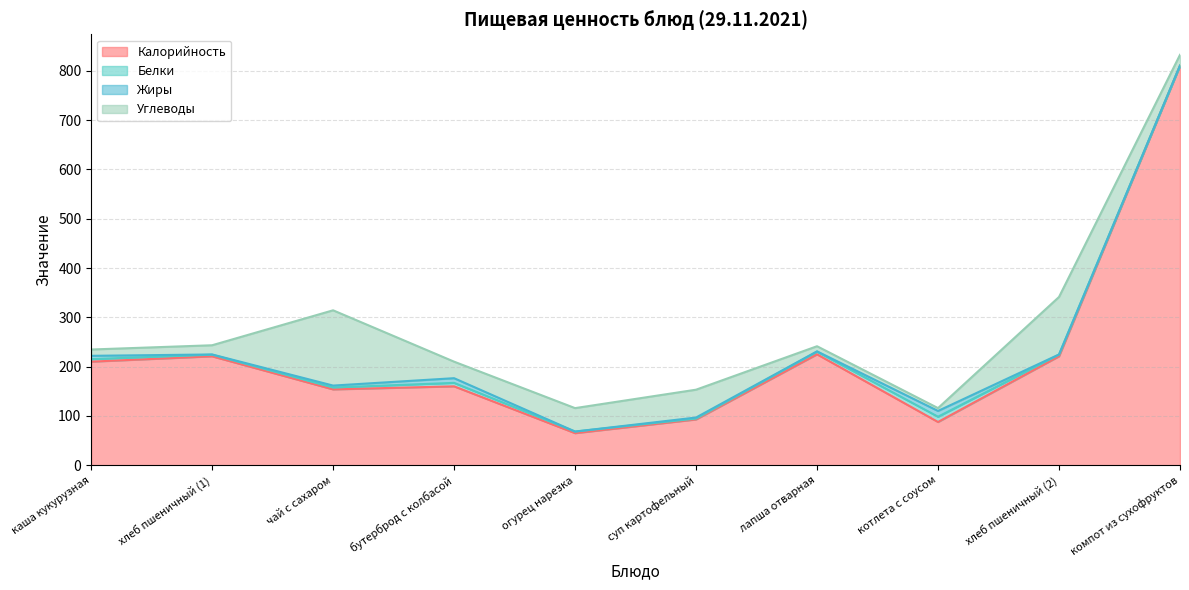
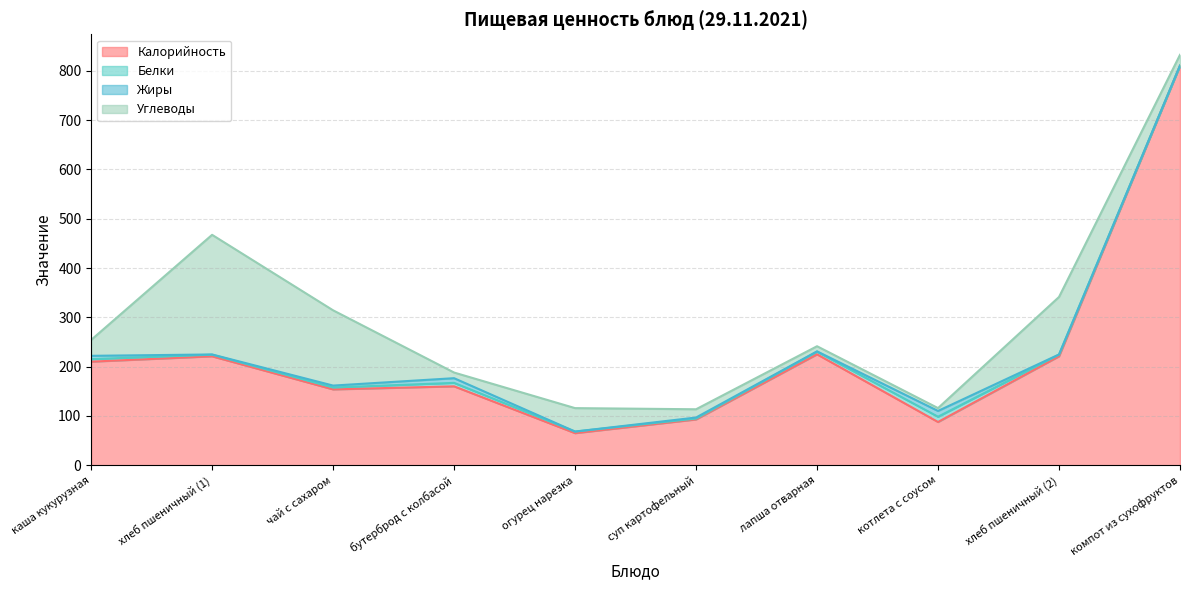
Углеводы, каша кукурузная: 10 -> 30
Углеводы, хлеб пшеничный (1): 20 -> 240
Углеводы, бутерброд с колбасой: 30 -> 10
Углеводы, суп картофельный: 60 -> 20
